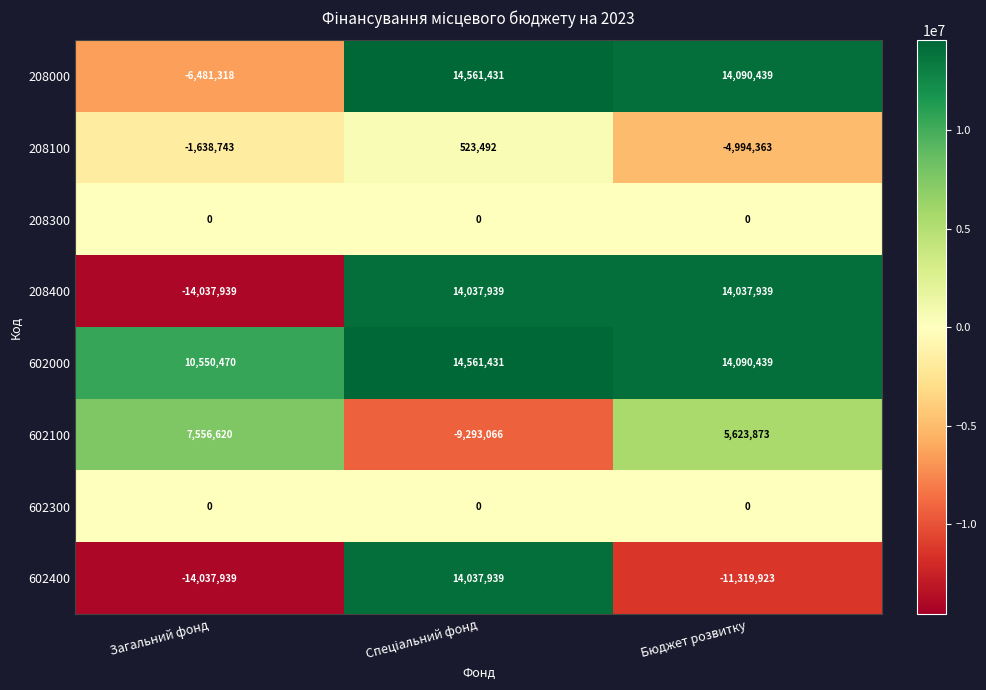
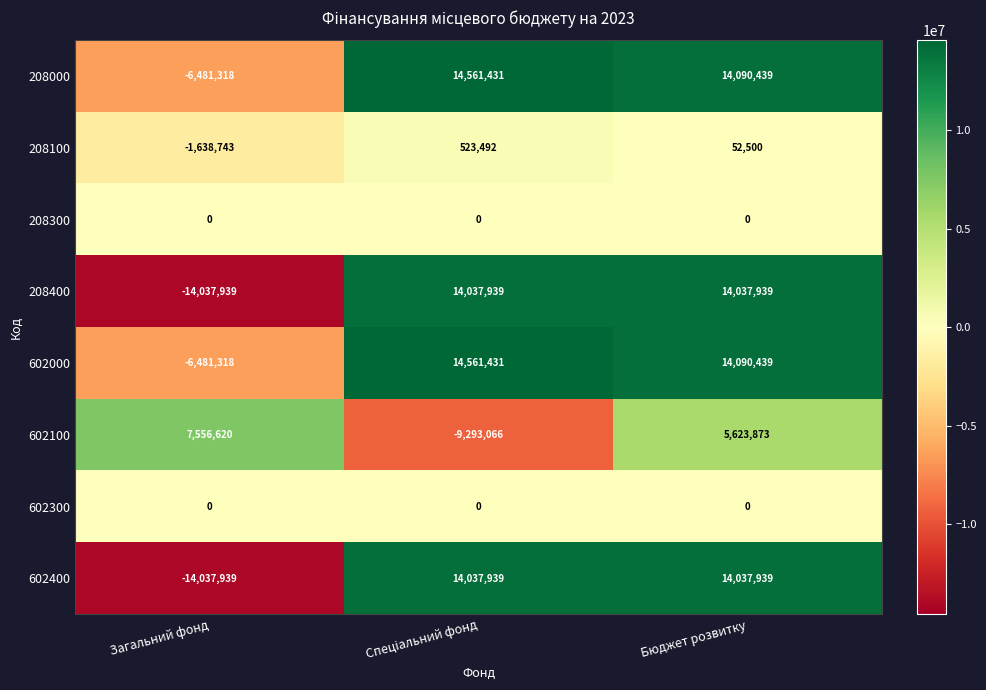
208100, Бюджет розвитку: -4,994,363 -> 52,500
602000, Загальний фонд: 10,550,470 -> -6,481,318
602400, Бюджет розвитку: -11,319,923 -> 14,037,939
